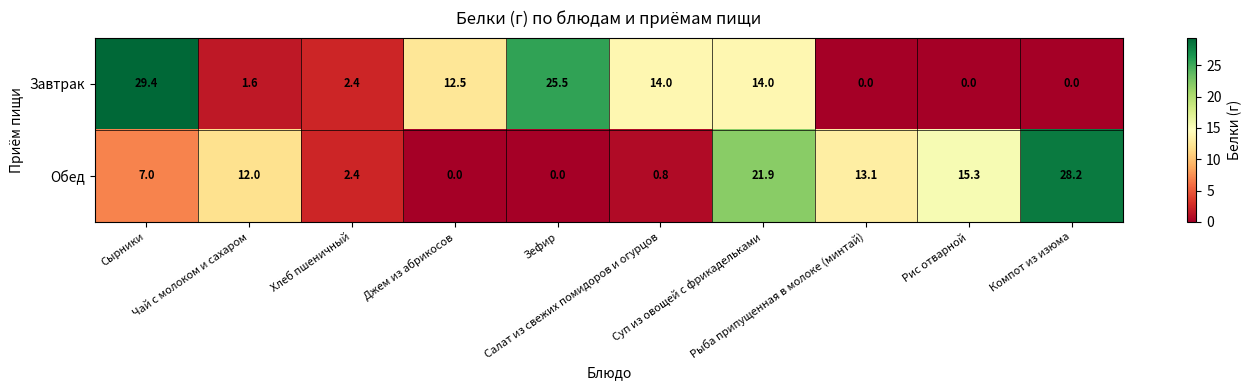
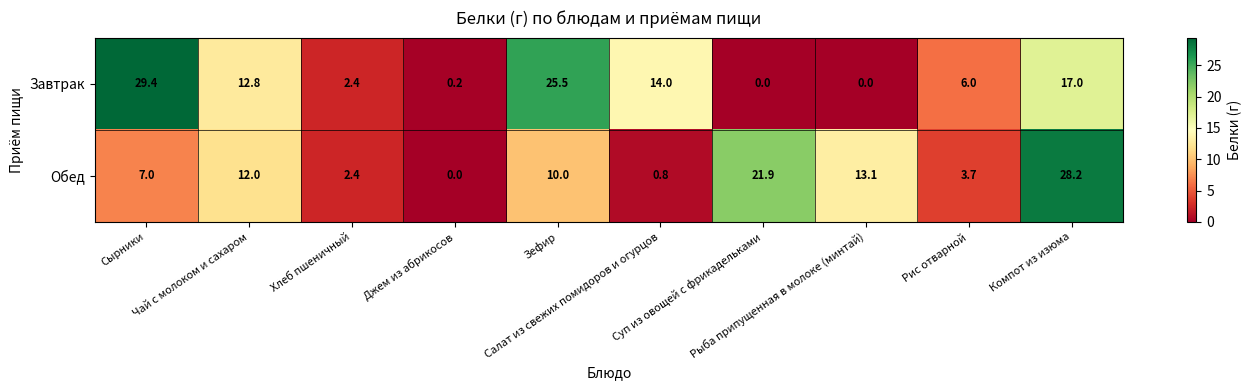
Завтрак, Чай с молоком и сахаром: 1.6 -> 12.8
Завтрак, Джем из абрикосов: 12.5 -> 0.2
Завтрак, Суп из овощей с фрикадельками: 14.0 -> 0.0
Завтрак, Рис отварной: 0.0 -> 6.0
Завтрак, Компот из изюма: 0.0 -> 17.0
Обед, Зефир: 0.0 -> 10.0
Обед, Рис отварной: 15.3 -> 3.7
